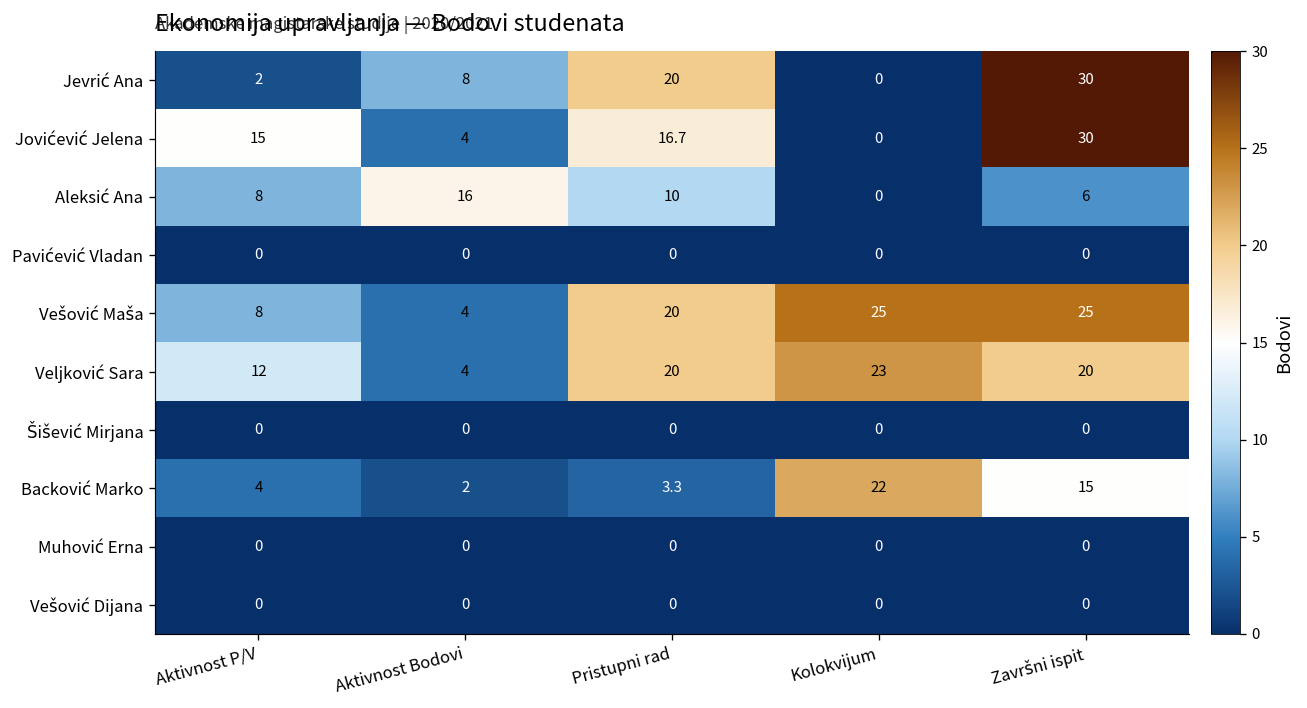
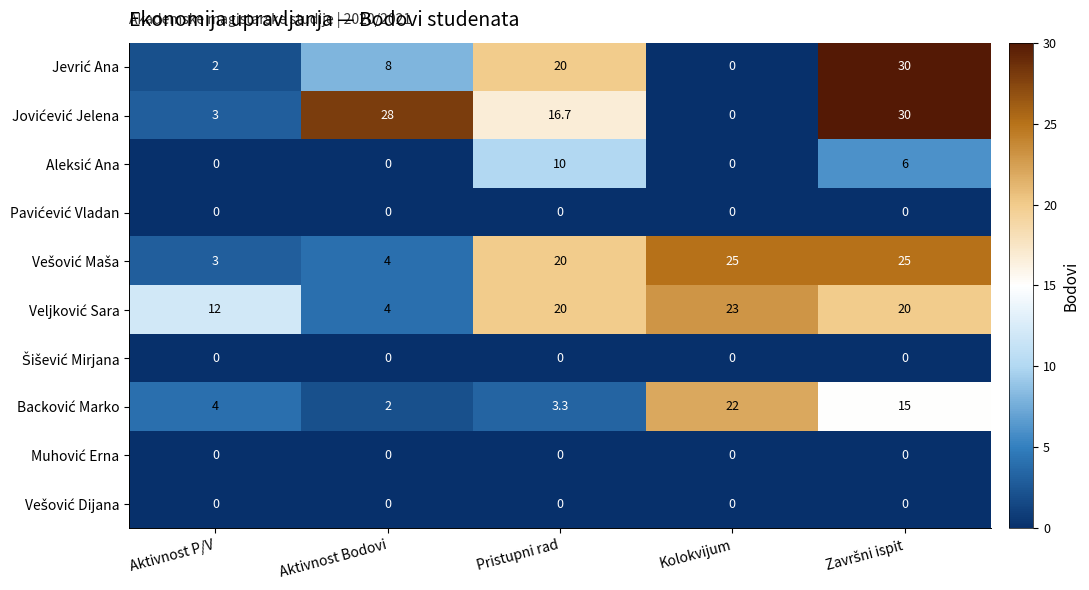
Jovićević Jelena, Aktivnost P/V: 15 -> 3
Jovićević Jelena, Aktivnost Bodovi: 4 -> 28
Aleksić Ana, Aktivnost P/V: 8 -> 0
Aleksić Ana, Aktivnost Bodovi: 16 -> 0
Vešović Maša, Aktivnost P/V: 8 -> 3
